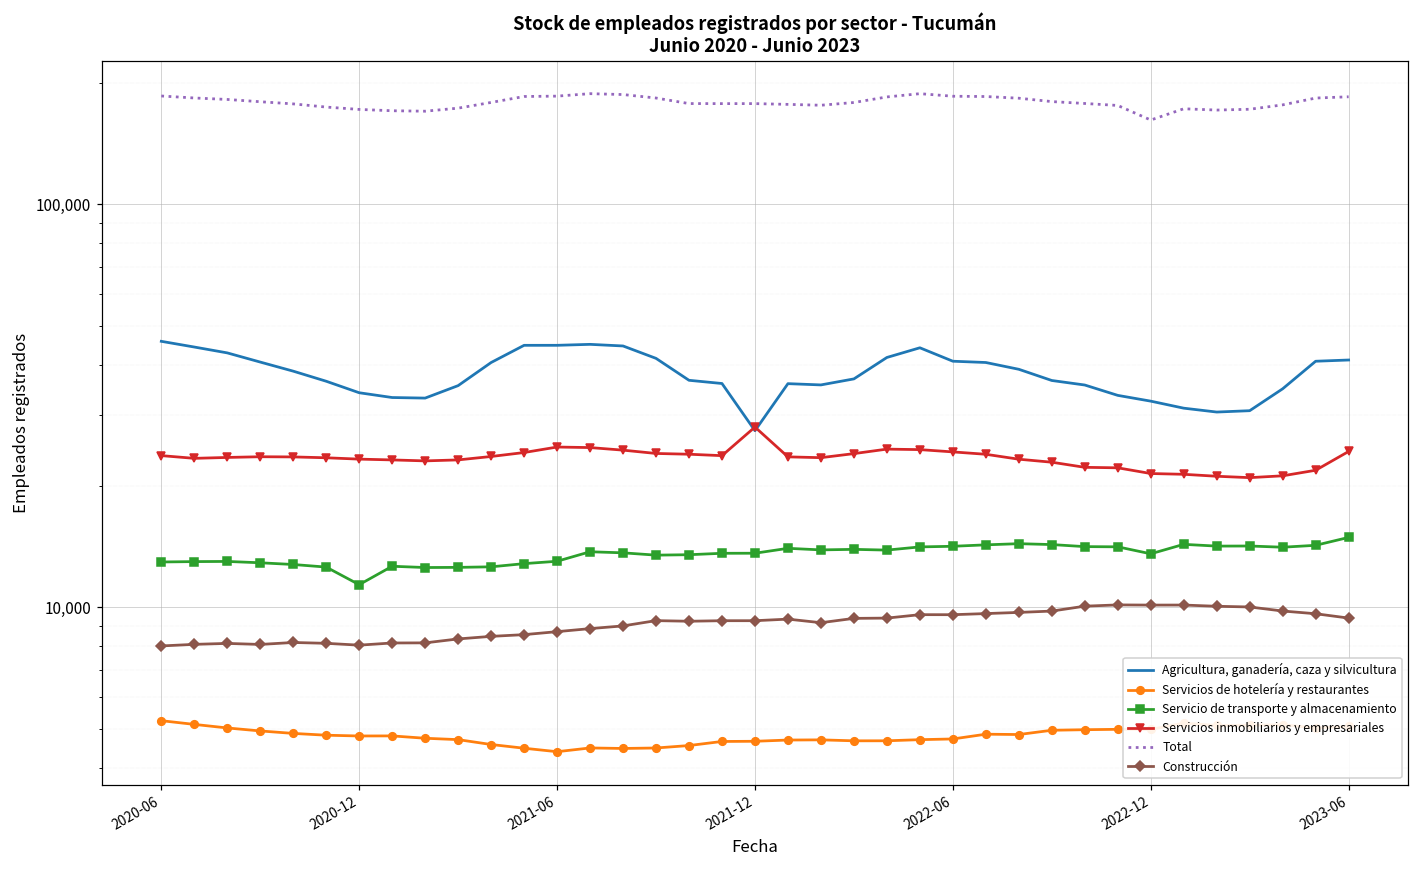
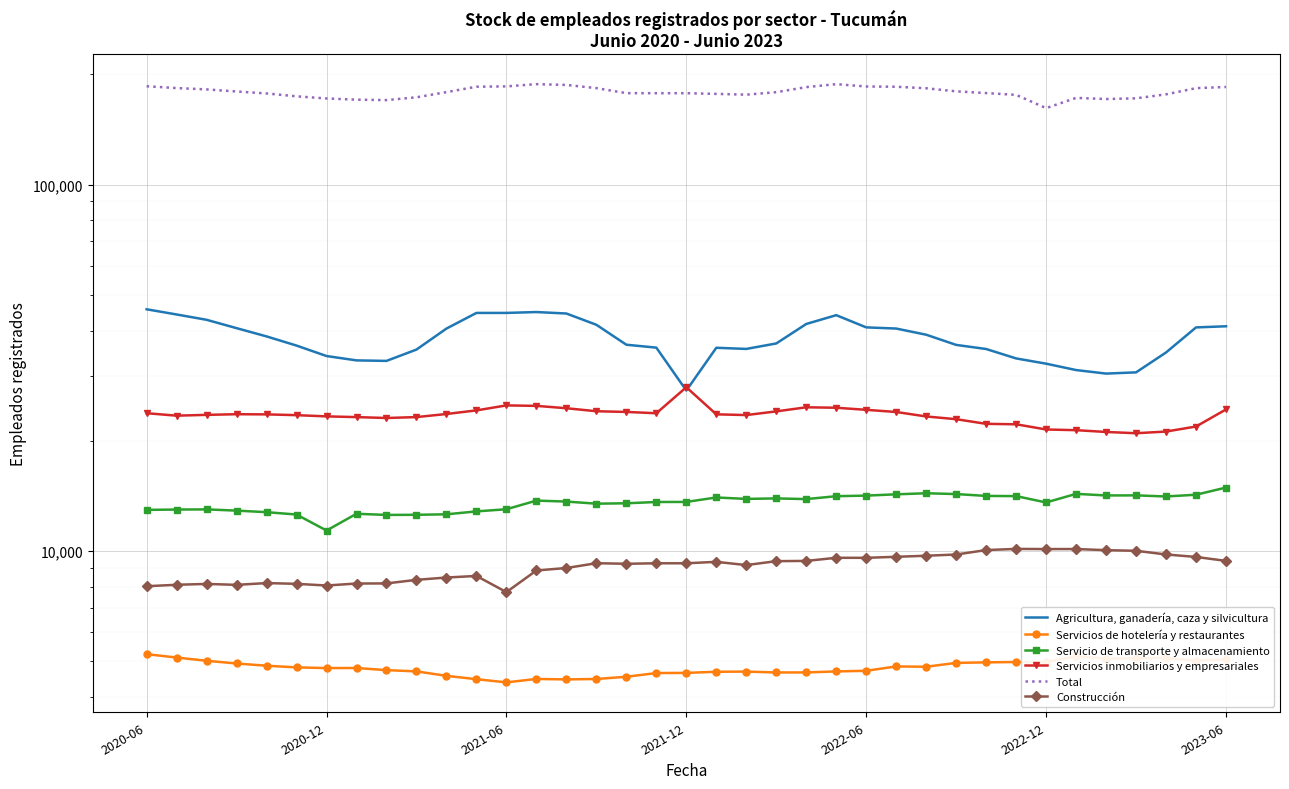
Construcción, 2021-06: 8,700 -> 7,700
